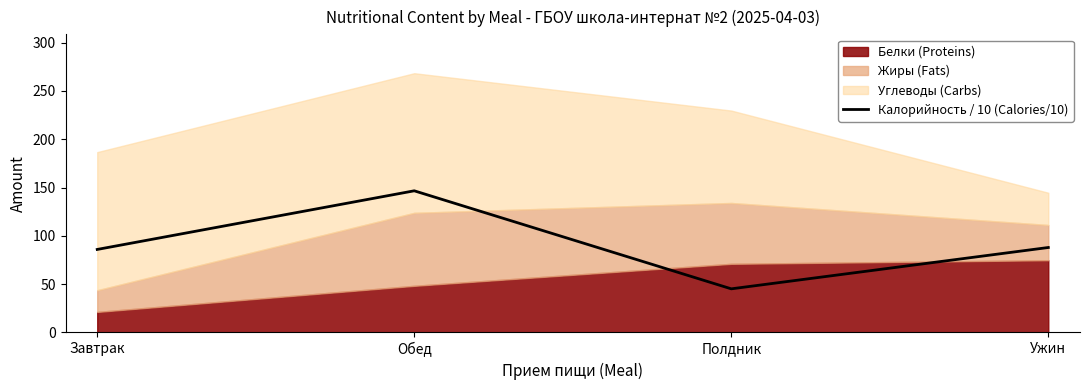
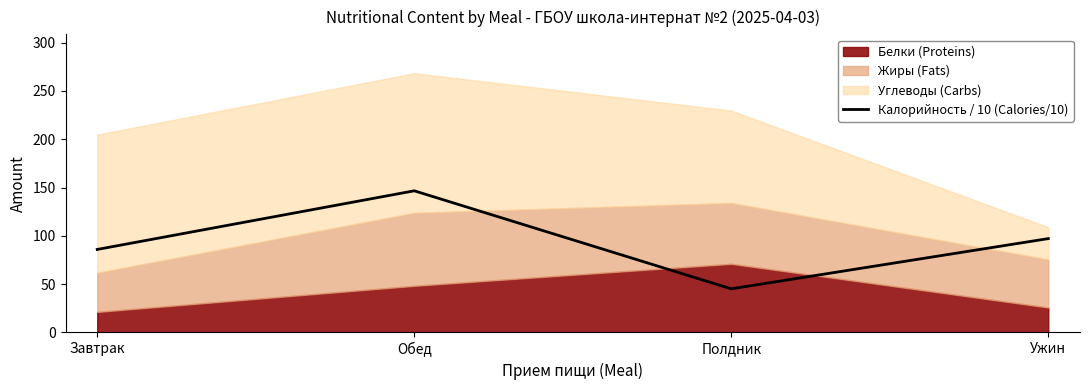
Жиры (Fats), Завтрак: 20 -> 40
Калорийность / 10 (Calories/10), Ужин: 90 -> 100
Белки (Proteins), Ужин: 70 -> 30
Жиры (Fats), Ужин: 40 -> 50
